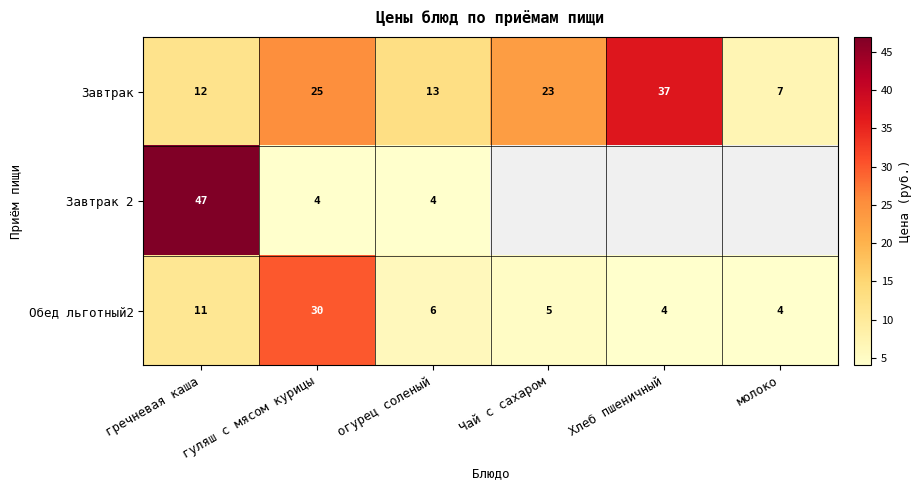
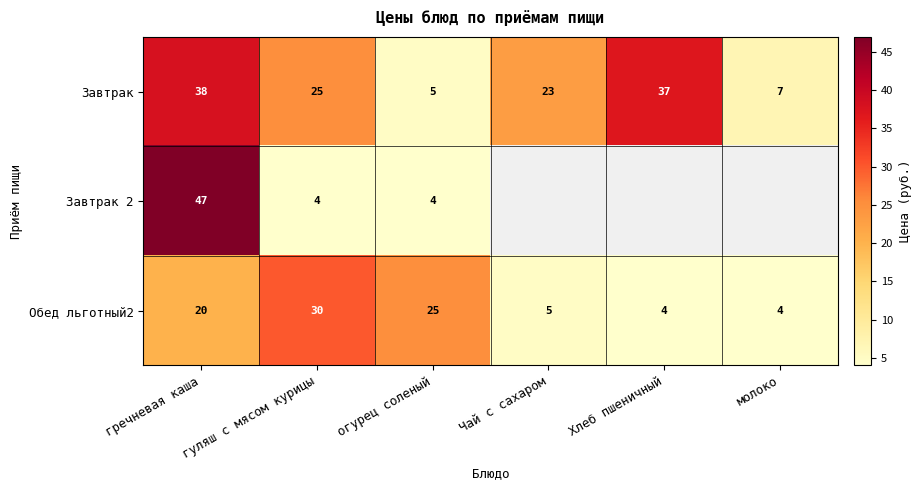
Завтрак, гречневая каша: 12 -> 38
Завтрак, огурец соленый: 13 -> 5
Обед льготный2, гречневая каша: 11 -> 20
Обед льготный2, огурец соленый: 6 -> 25
